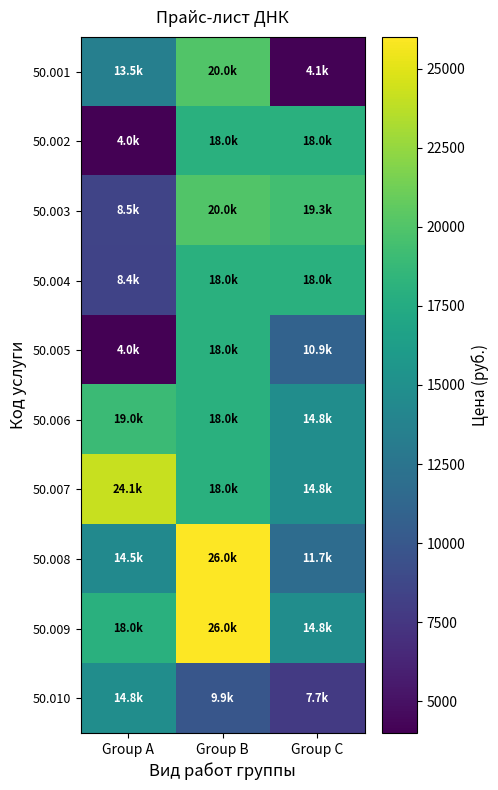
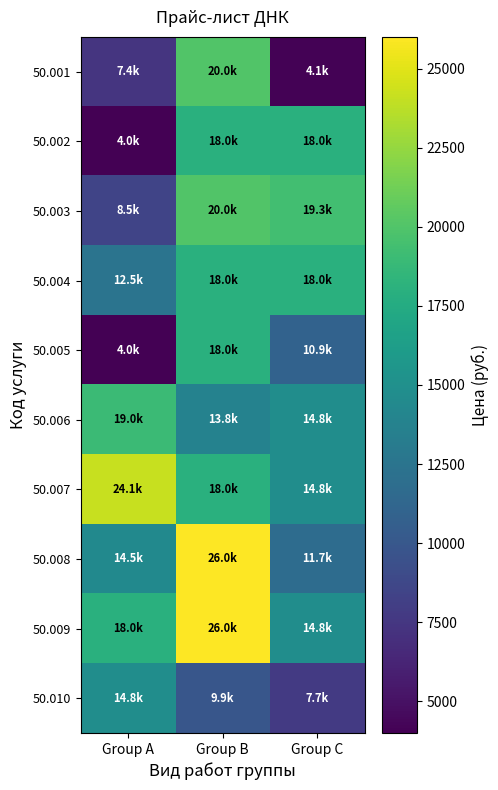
50.001, Group A: 13.5k -> 7.4k
50.004, Group A: 8.4k -> 12.5k
50.006, Group B: 18.0k -> 13.8k
